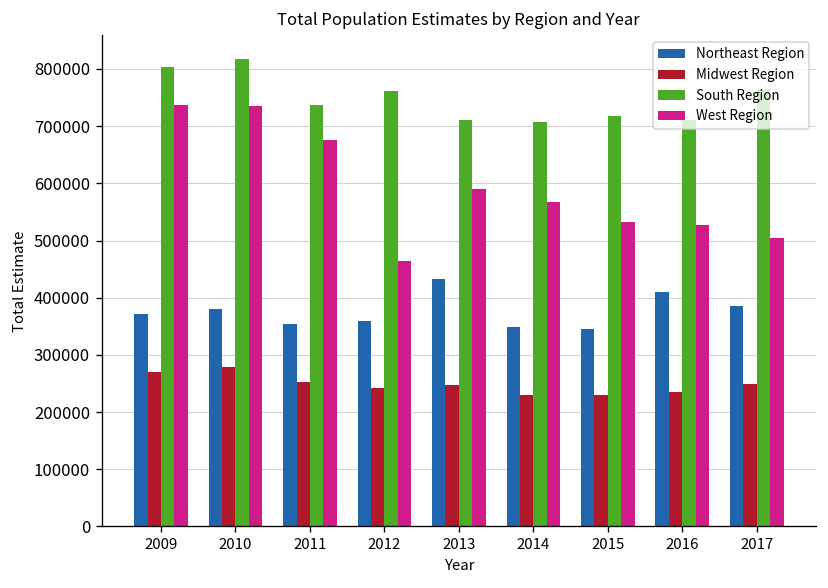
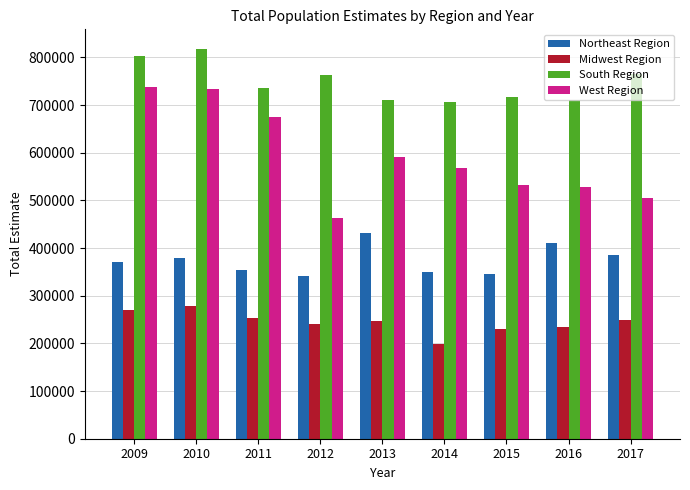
Northeast Region, 2012: 360000 -> 340000
Midwest Region, 2014: 230000 -> 200000
